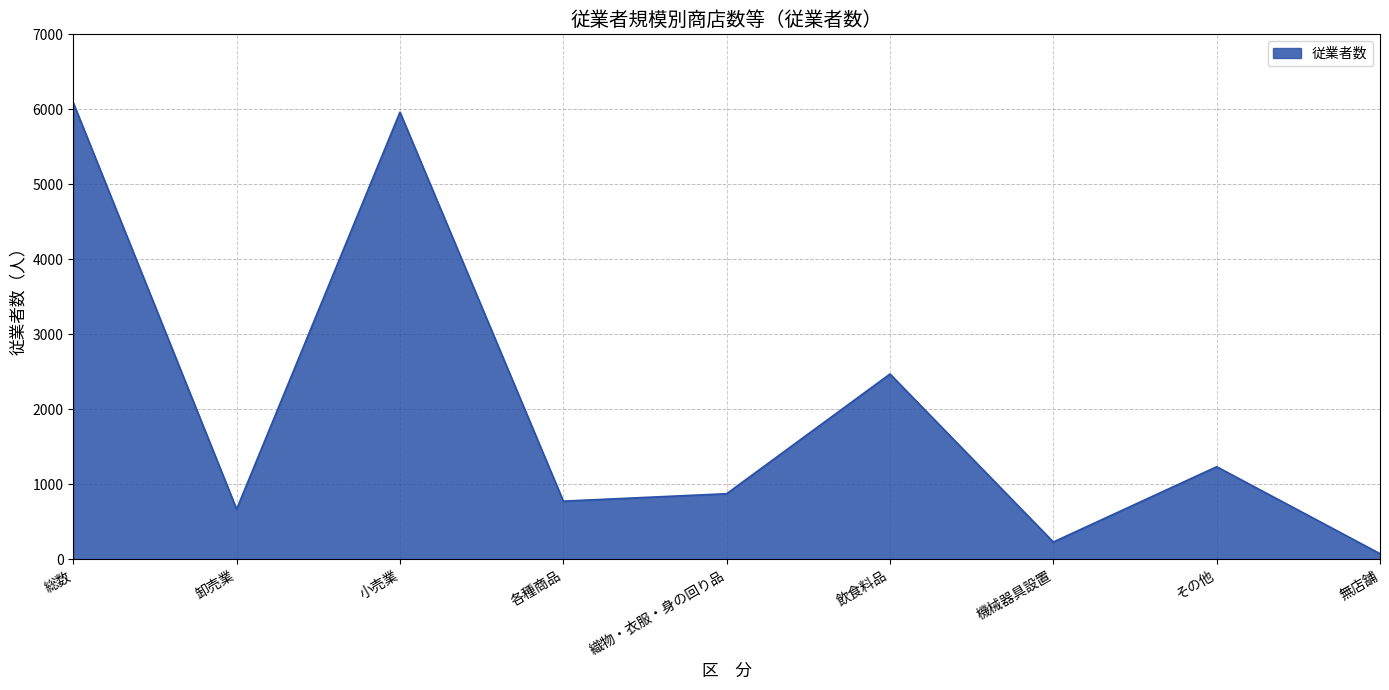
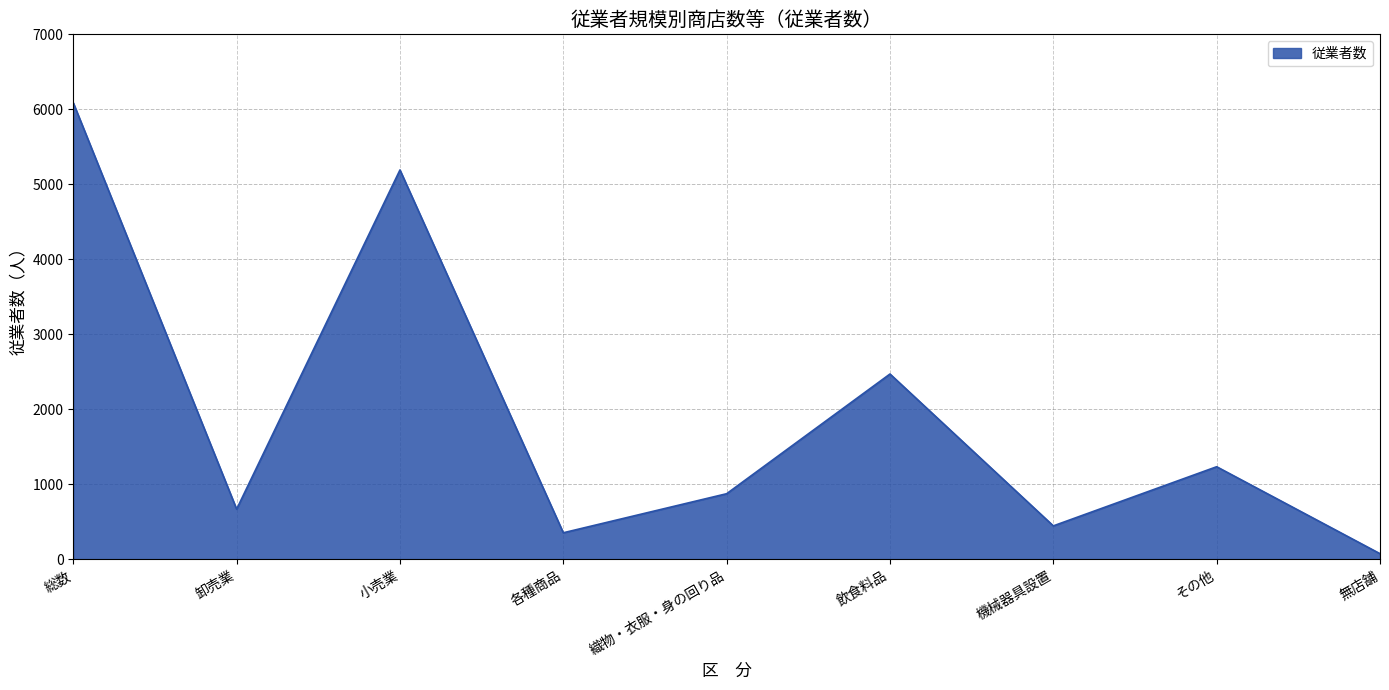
小売業: 6000 -> 5200
各種商品: 800 -> 400
機械器具設置: 200 -> 400
